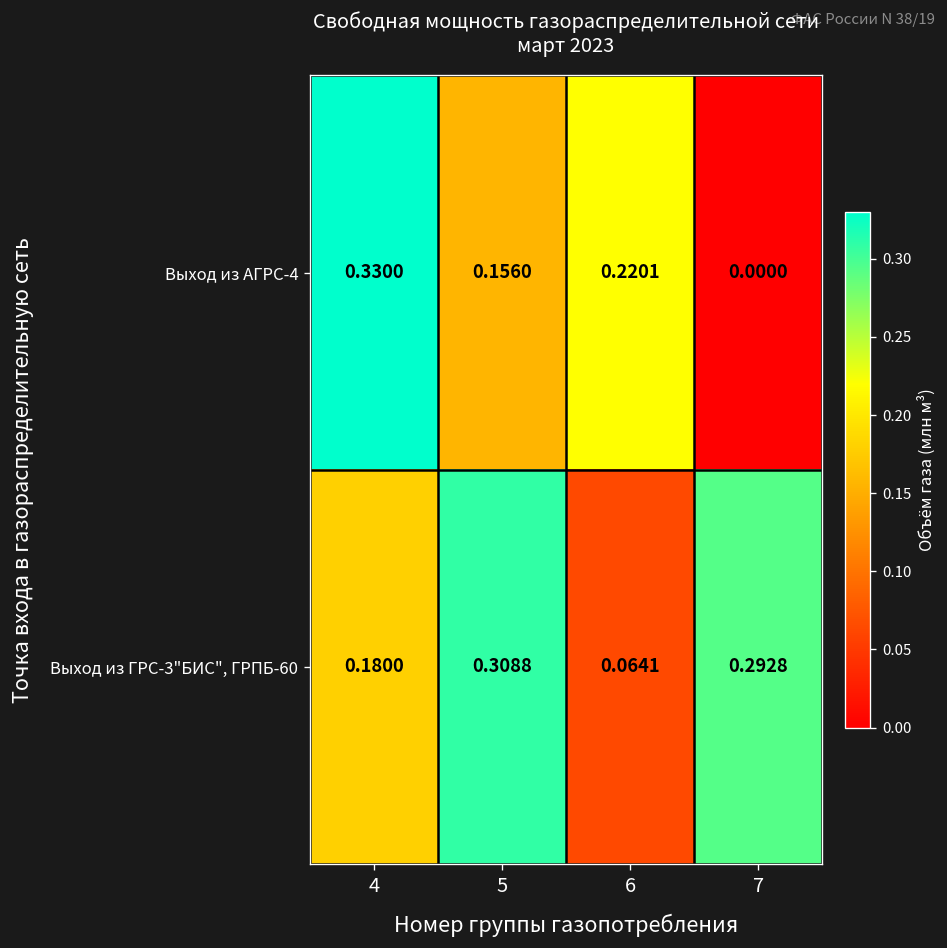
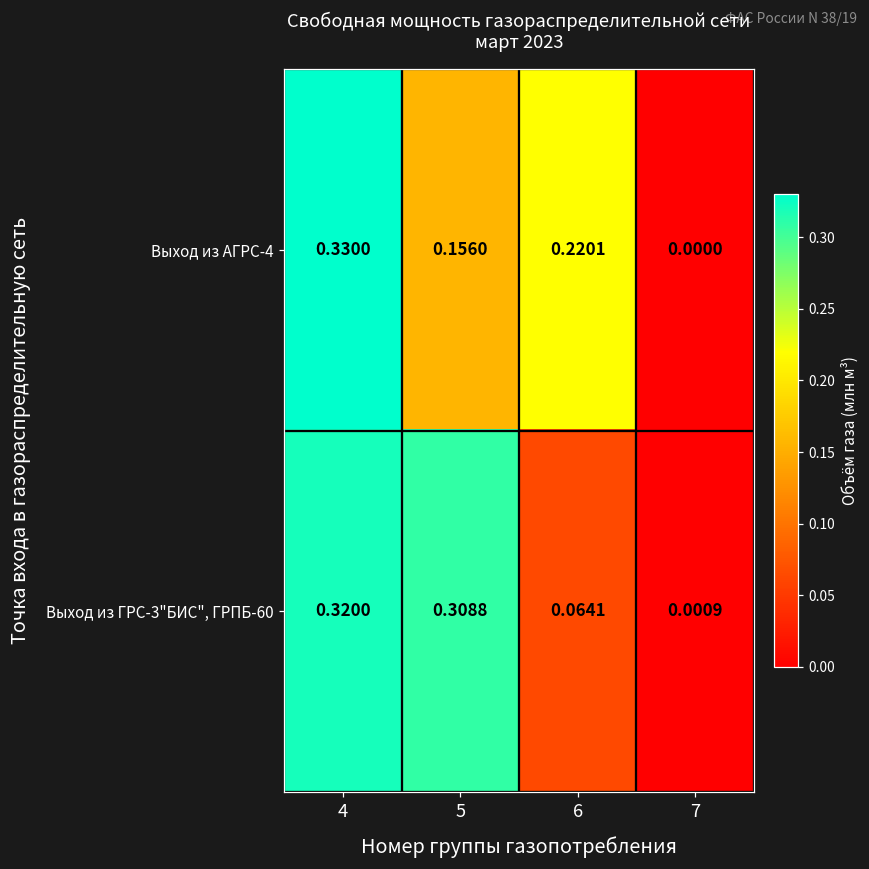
Выход из ГРС-3"БИС", ГРПБ-60, 4: 0.1800 -> 0.3200
Выход из ГРС-3"БИС", ГРПБ-60, 7: 0.2928 -> 0.0009
